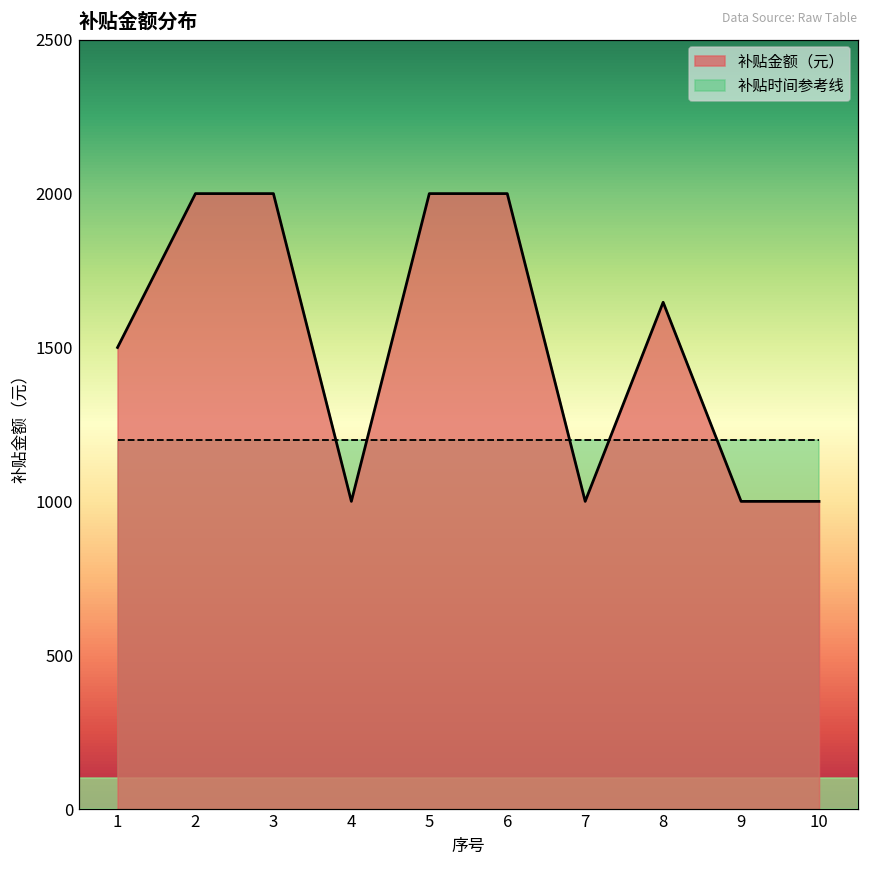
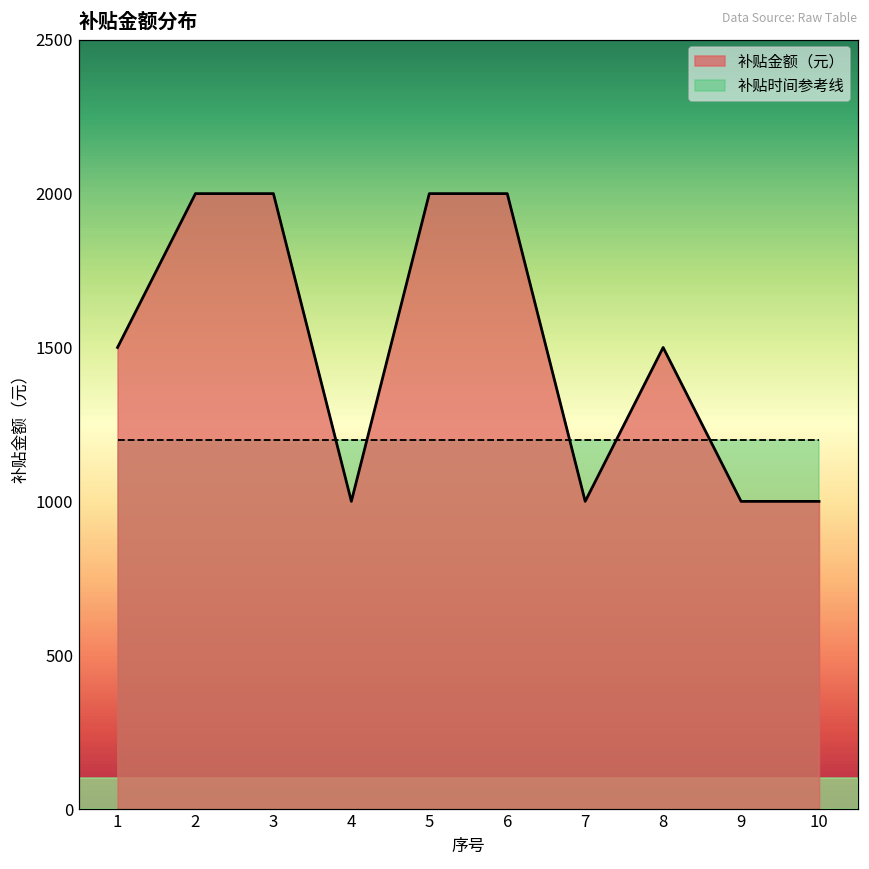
补贴金额（元）, 8: 1650 -> 1500
